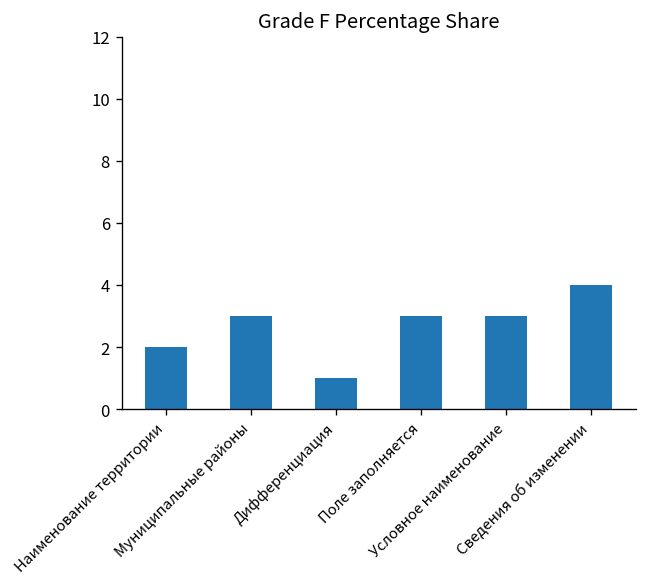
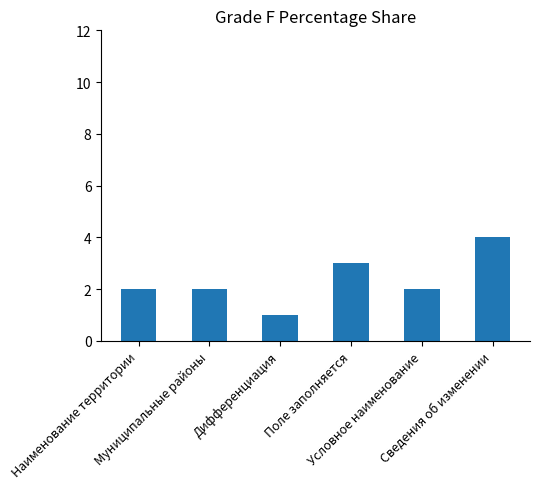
Муниципальные районы: 3 -> 2
Условное наименование: 3 -> 2
